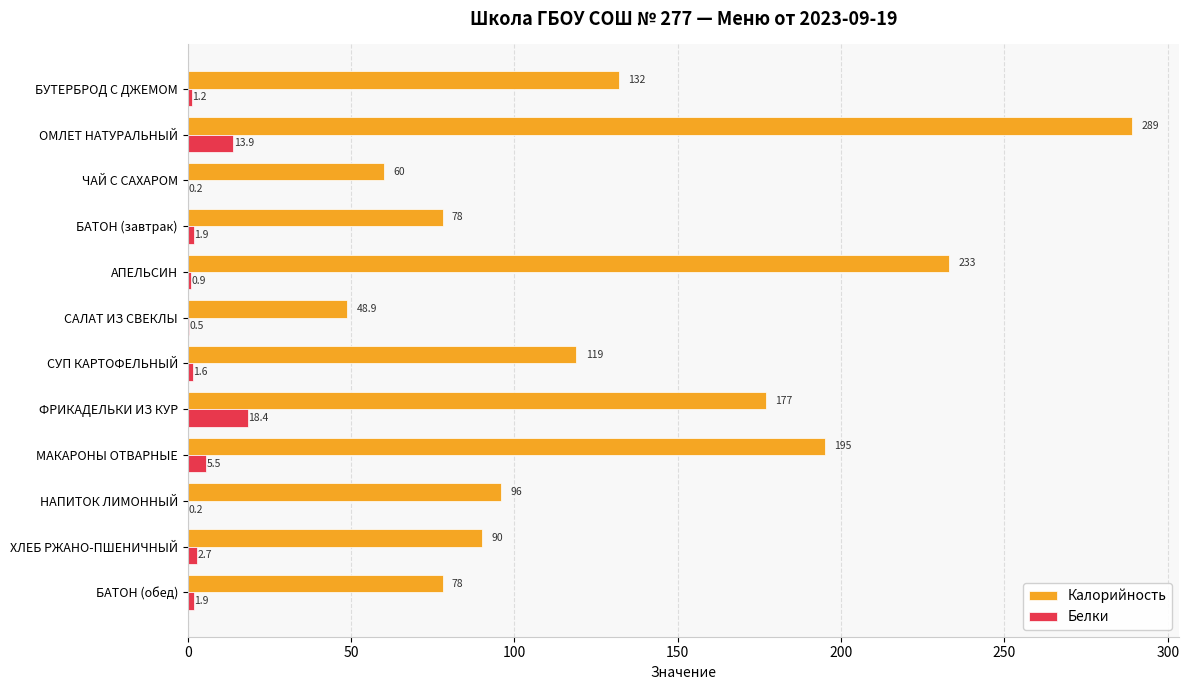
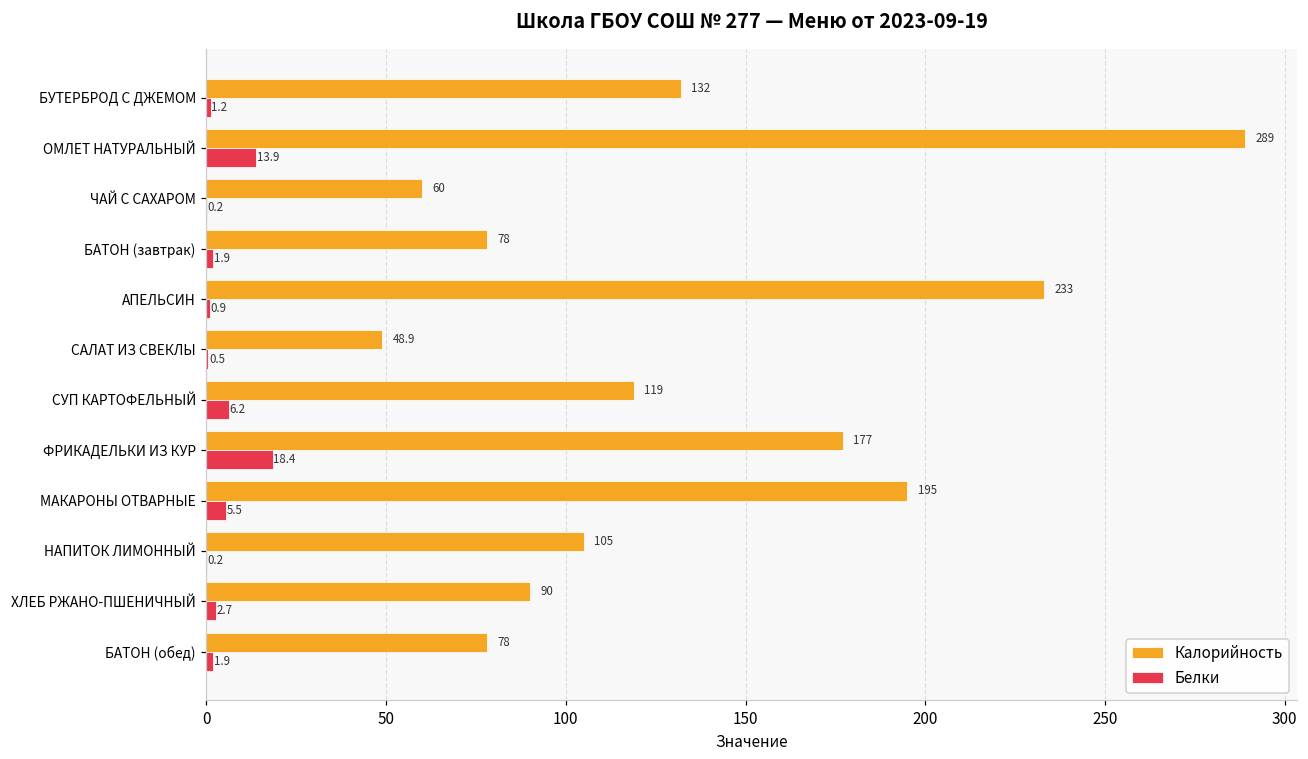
Белки, СУП КАРТОФЕЛЬНЫЙ: 1.6 -> 6.2
Калорийность, НАПИТОК ЛИМОННЫЙ: 96 -> 105
